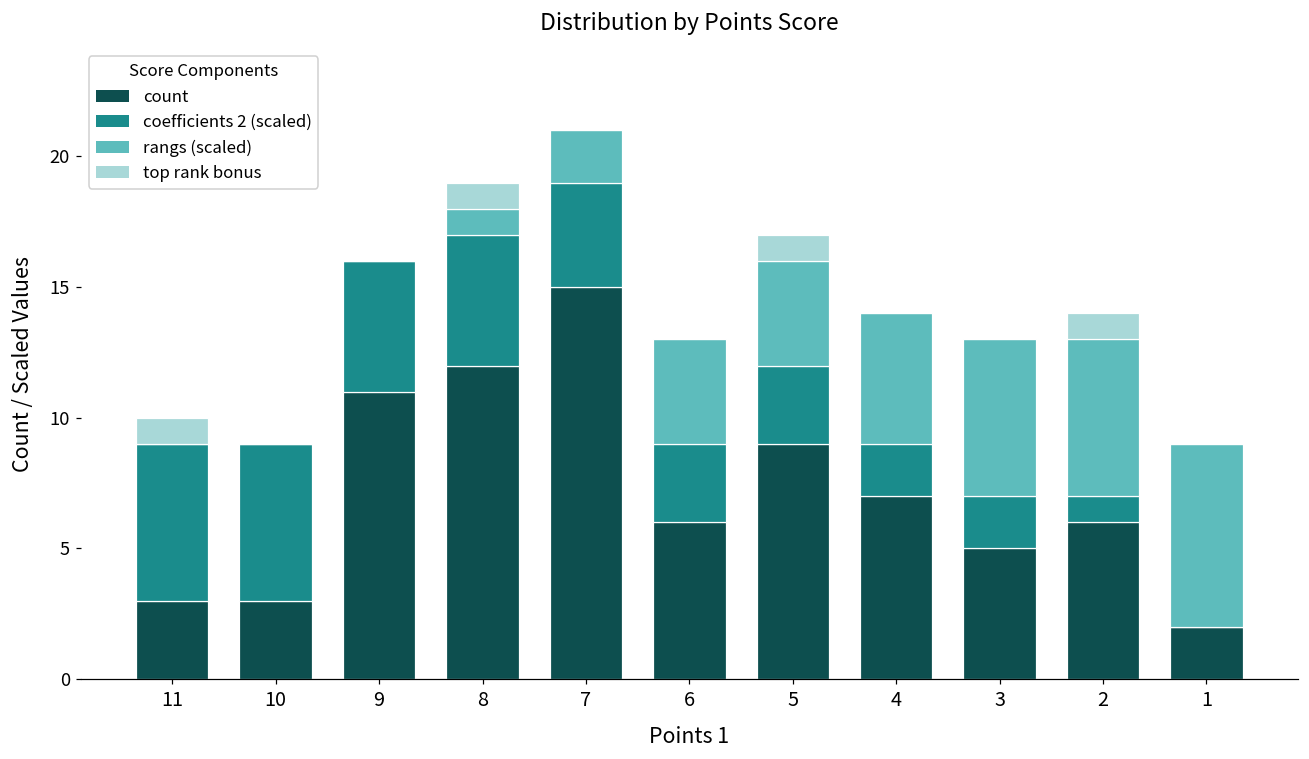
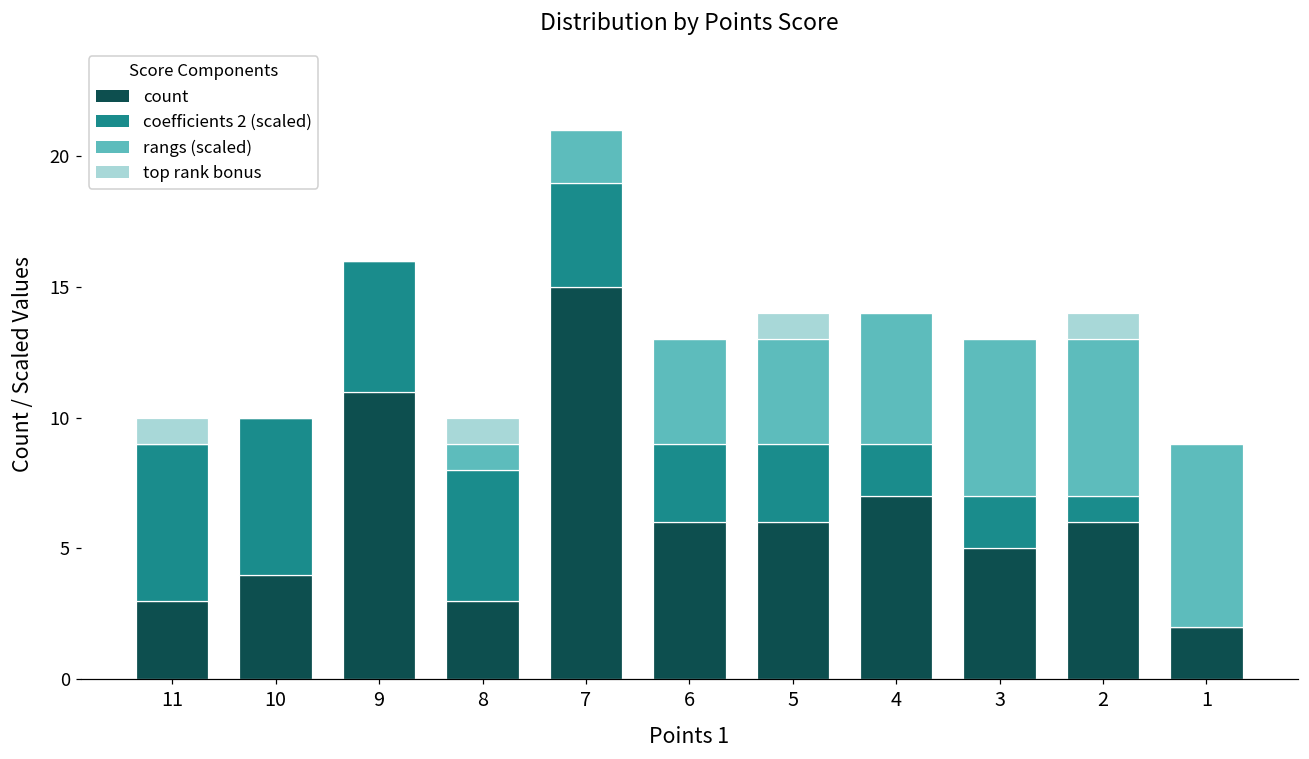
count, 10: 3 -> 4
count, 8: 12 -> 3
count, 5: 9 -> 6
